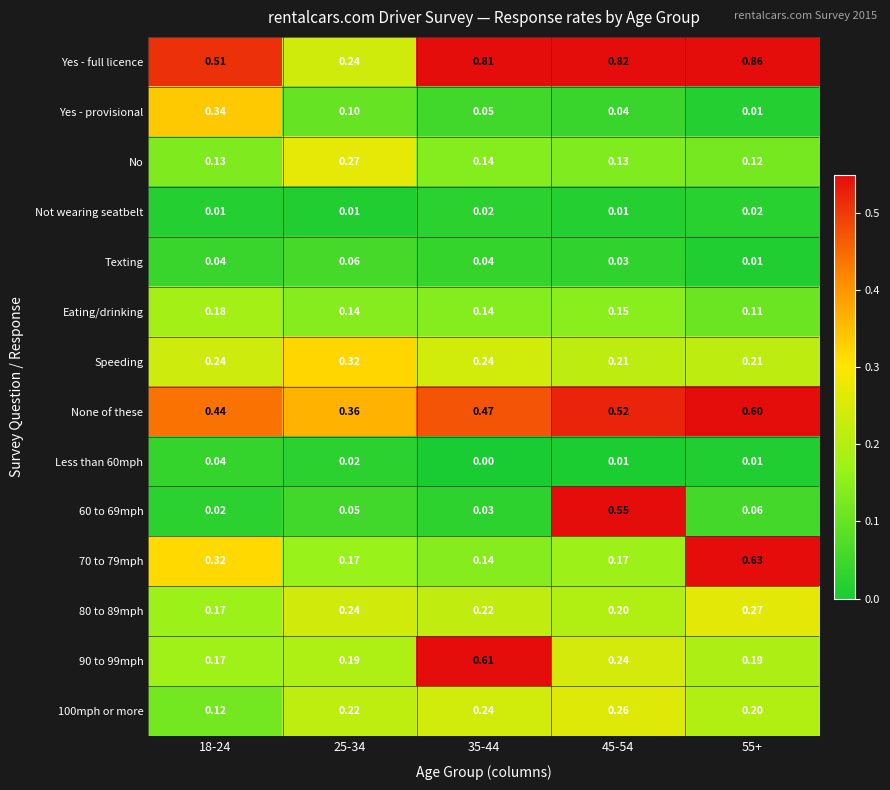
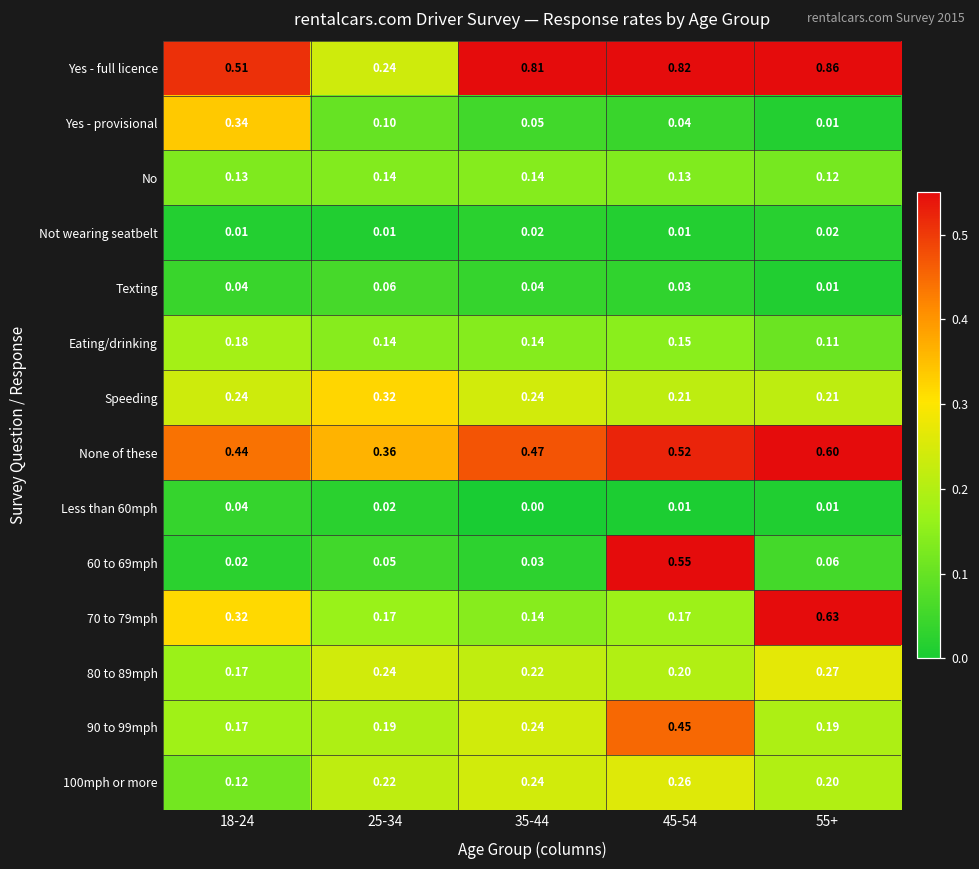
No, 25-34: 0.27 -> 0.14
90 to 99mph, 35-44: 0.61 -> 0.24
90 to 99mph, 45-54: 0.24 -> 0.45
